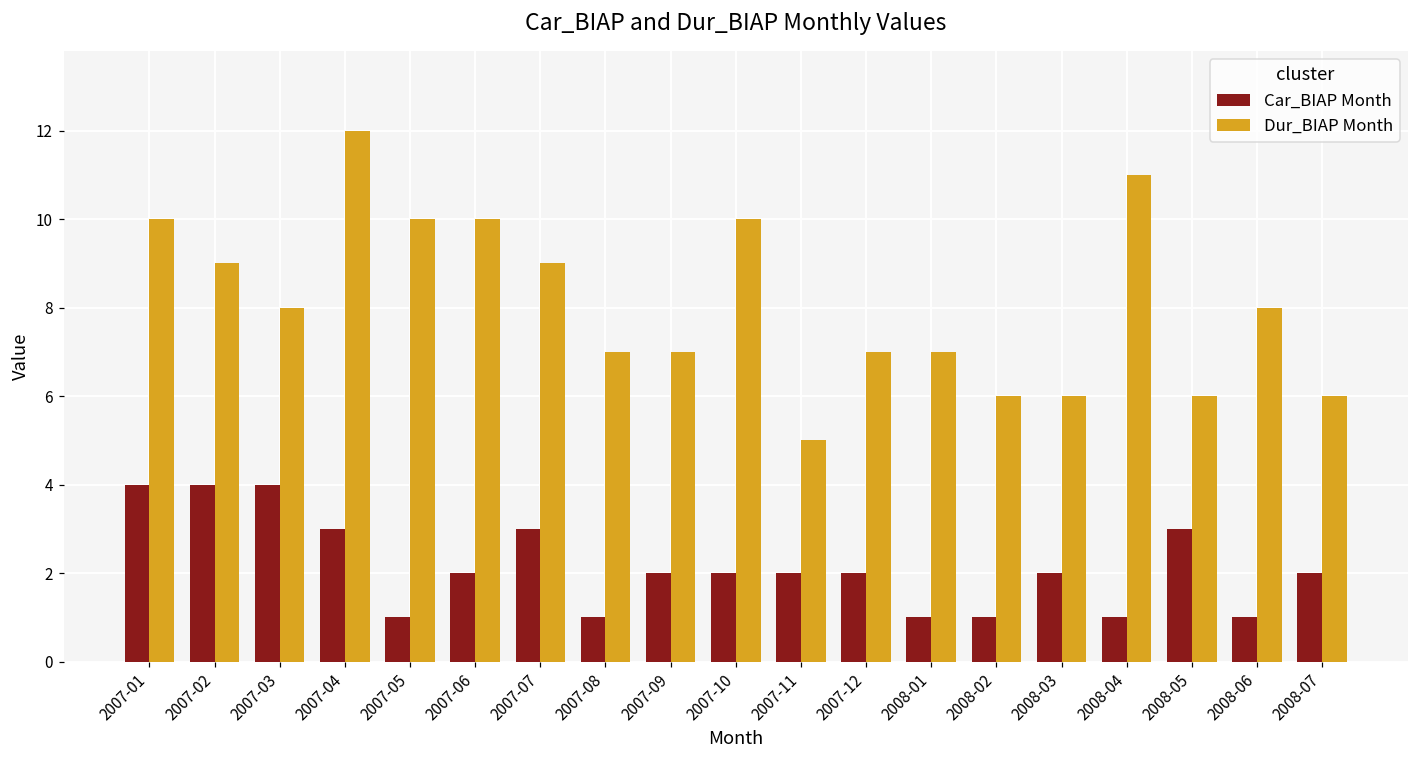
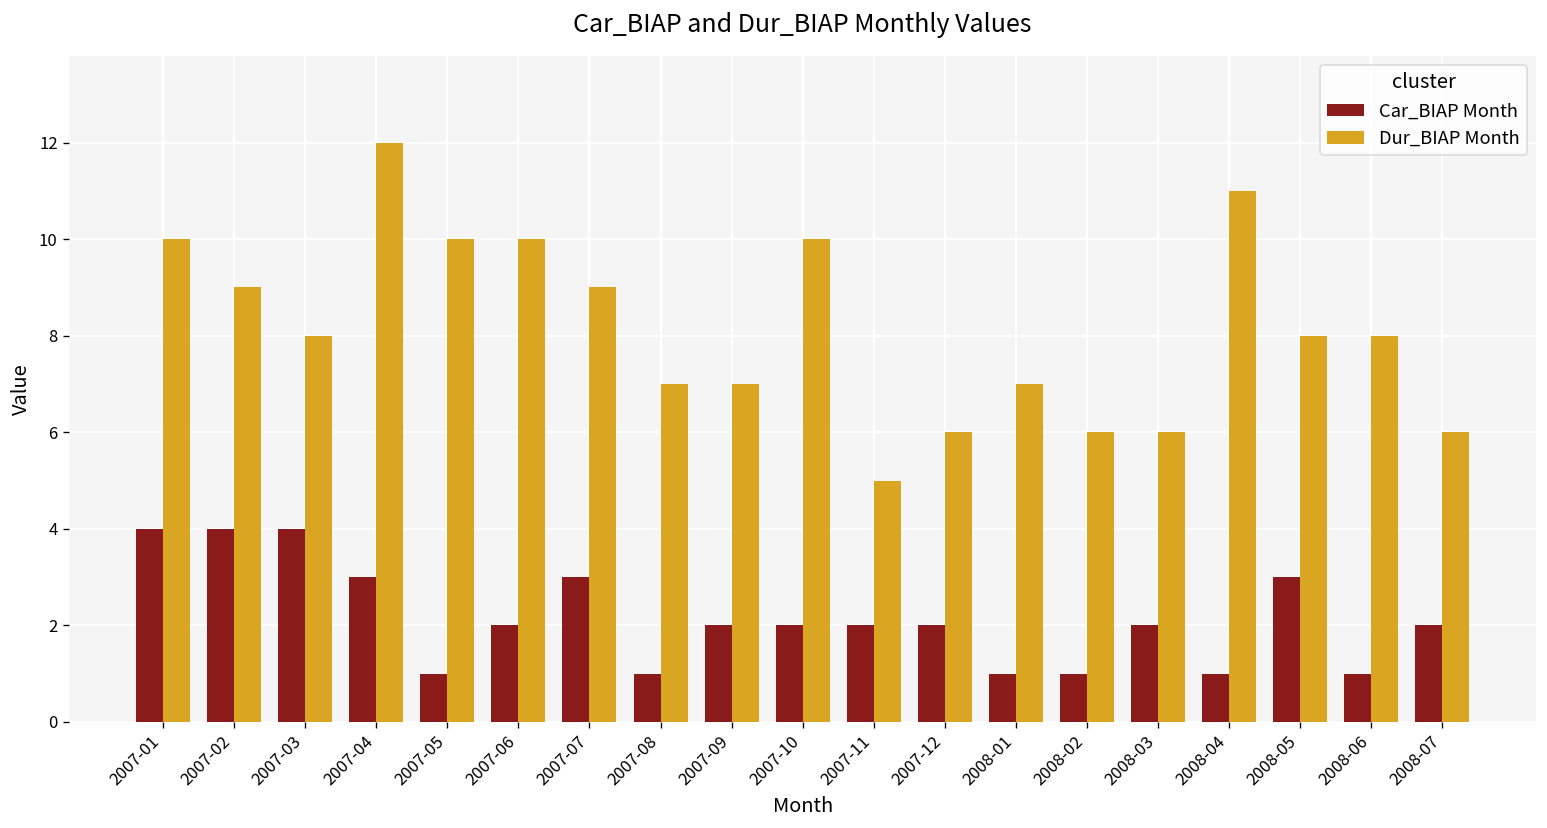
Dur_BIAP Month, 2007-12: 7 -> 6
Dur_BIAP Month, 2008-05: 6 -> 8
